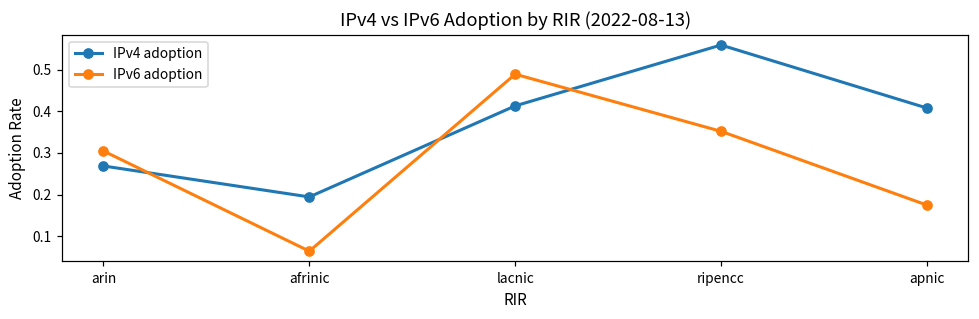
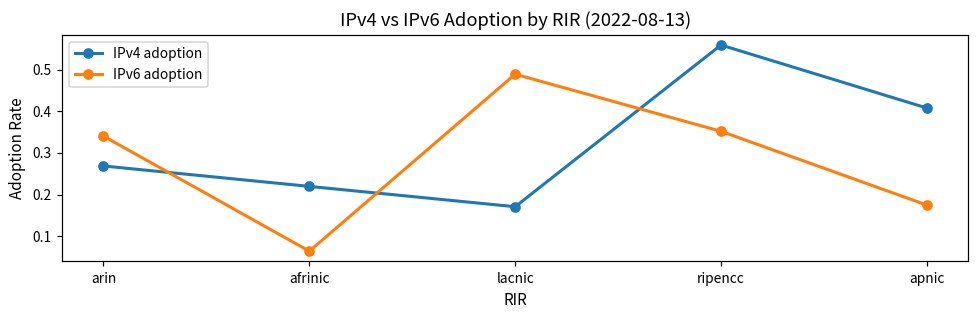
IPv6 adoption, arin: 0.30 -> 0.34
IPv4 adoption, afrinic: 0.19 -> 0.22
IPv4 adoption, lacnic: 0.41 -> 0.17
